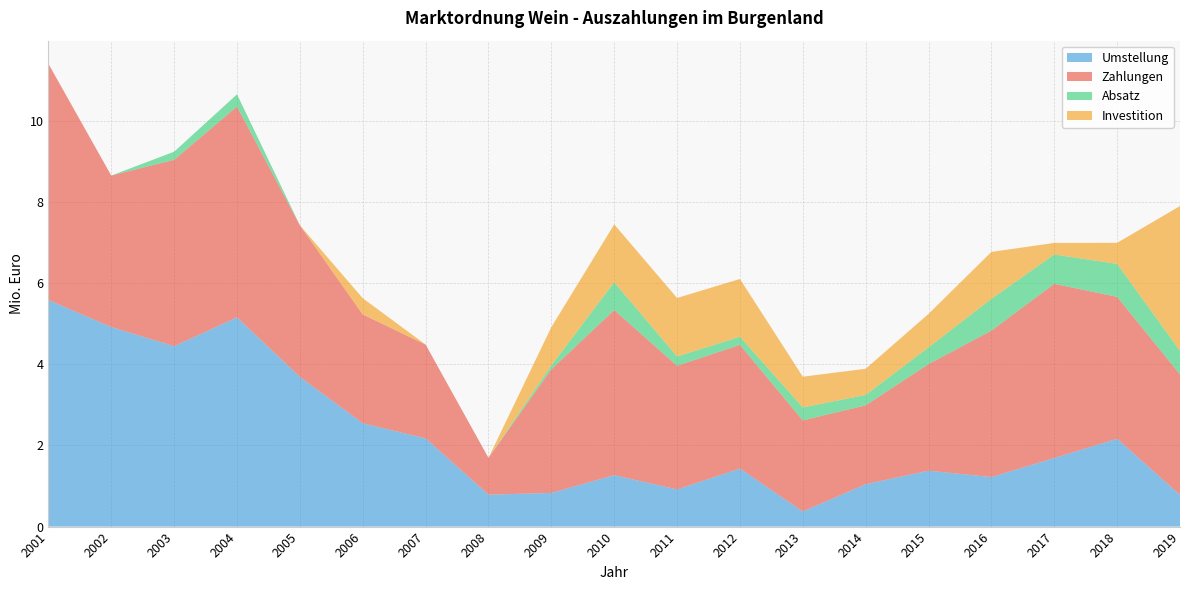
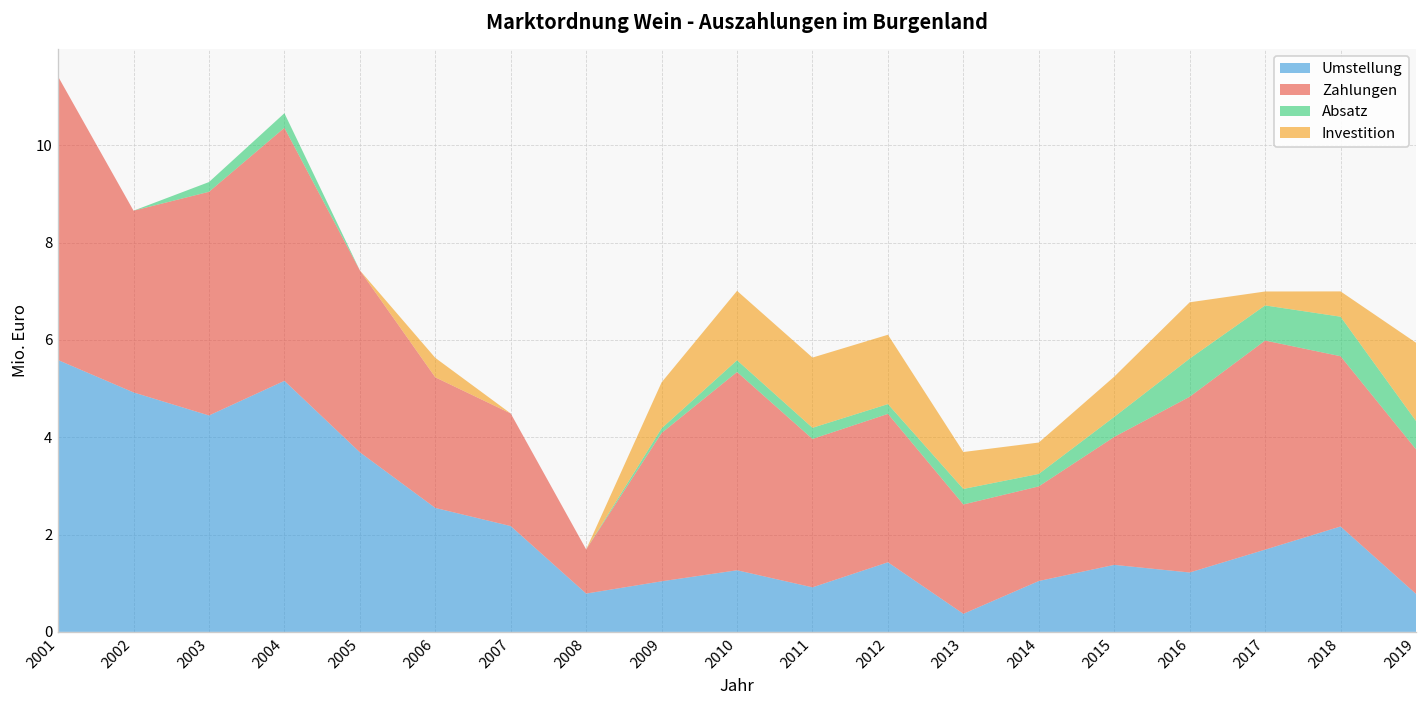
Umstellung, 2009: 0.8 -> 1.0
Absatz, 2010: 0.7 -> 0.2
Investition, 2019: 3.6 -> 1.6
